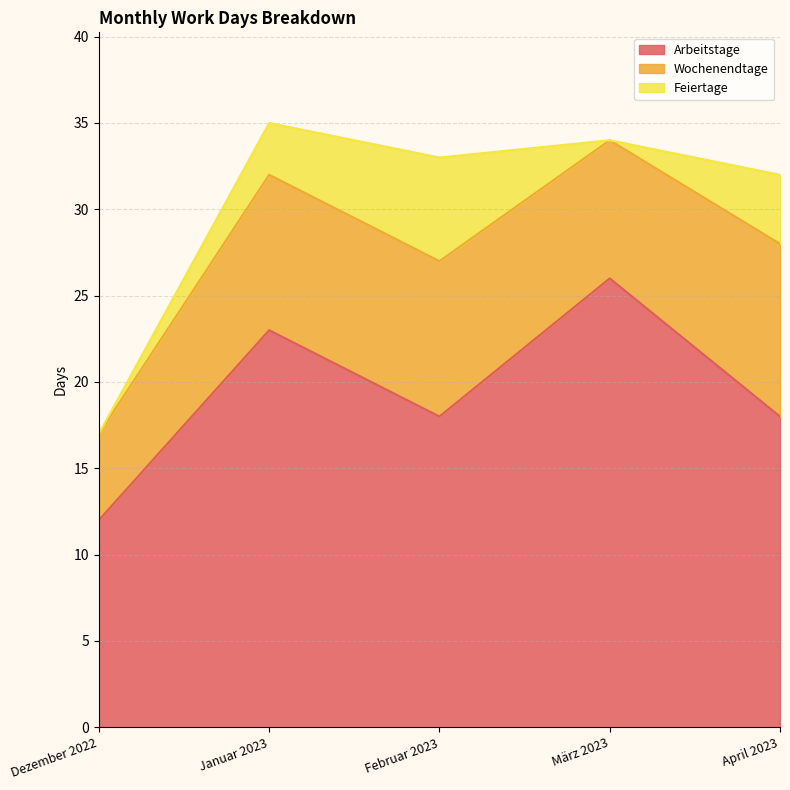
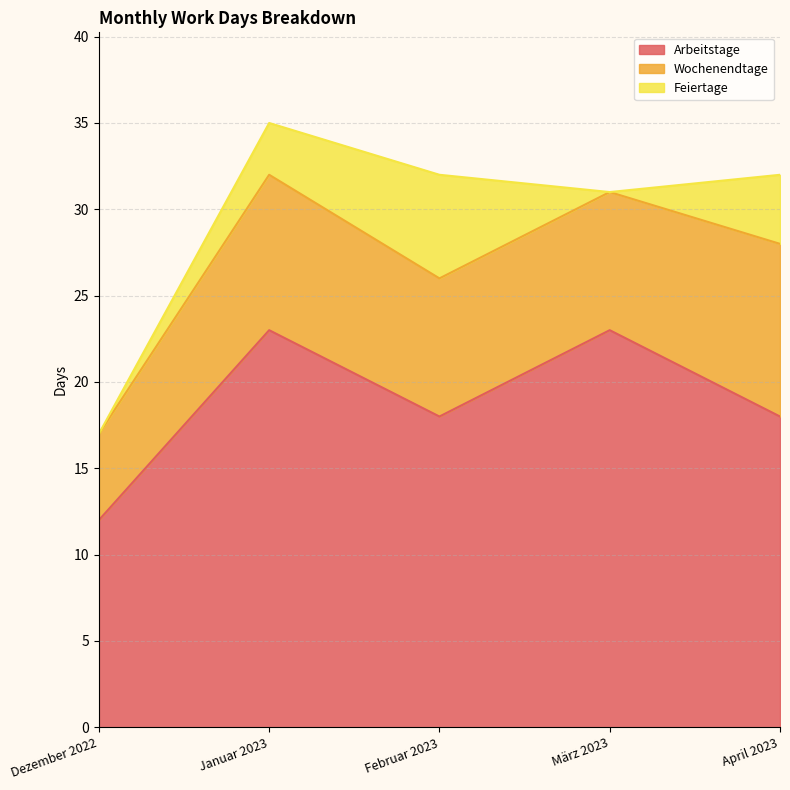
Wochenendtage, Februar 2023: 9 -> 8
Arbeitstage, März 2023: 26 -> 23
